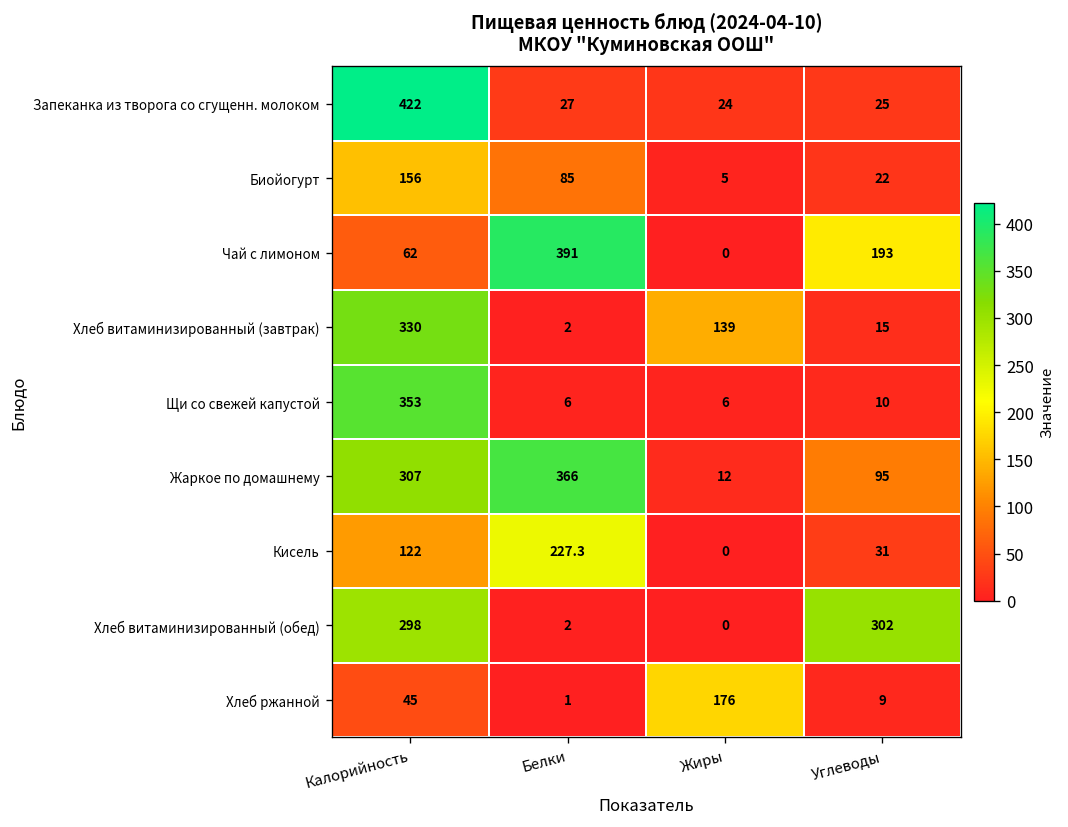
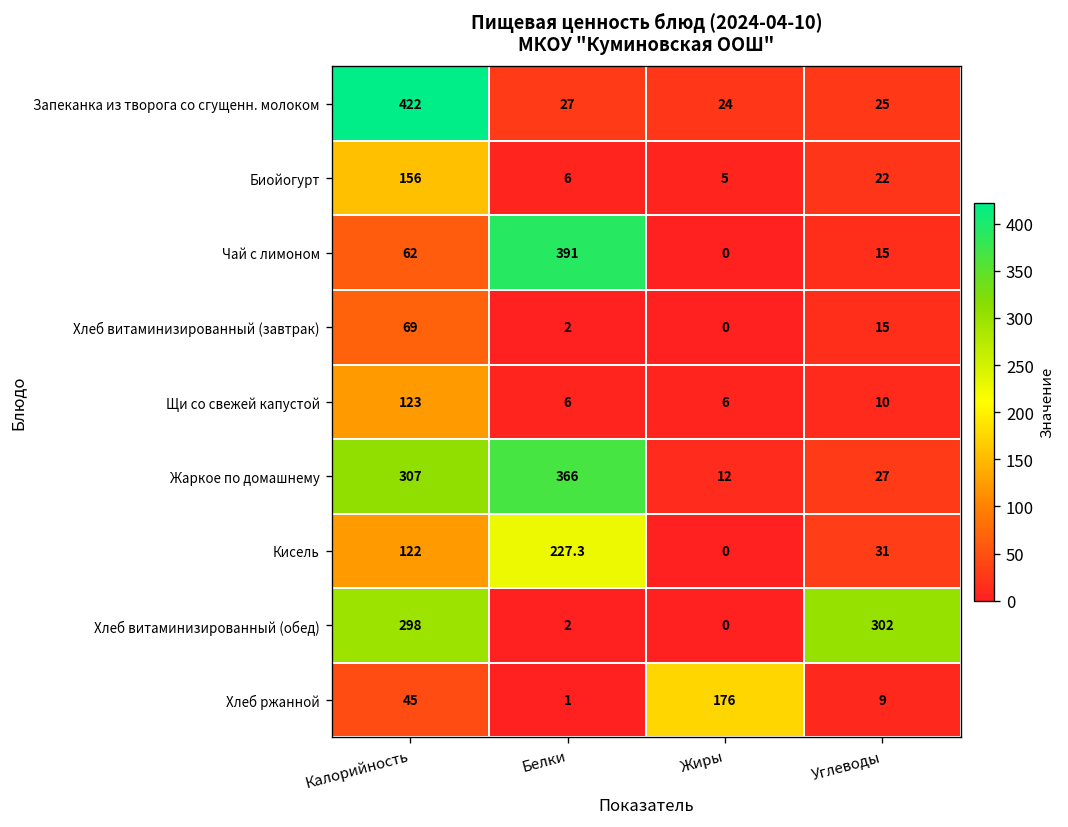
Биойогурт, Белки: 85 -> 6
Чай с лимоном, Углеводы: 193 -> 15
Хлеб витаминизированный (завтрак), Калорийность: 330 -> 69
Хлеб витаминизированный (завтрак), Жиры: 139 -> 0
Щи со свежей капустой, Калорийность: 353 -> 123
Жаркое по домашнему, Углеводы: 95 -> 27
